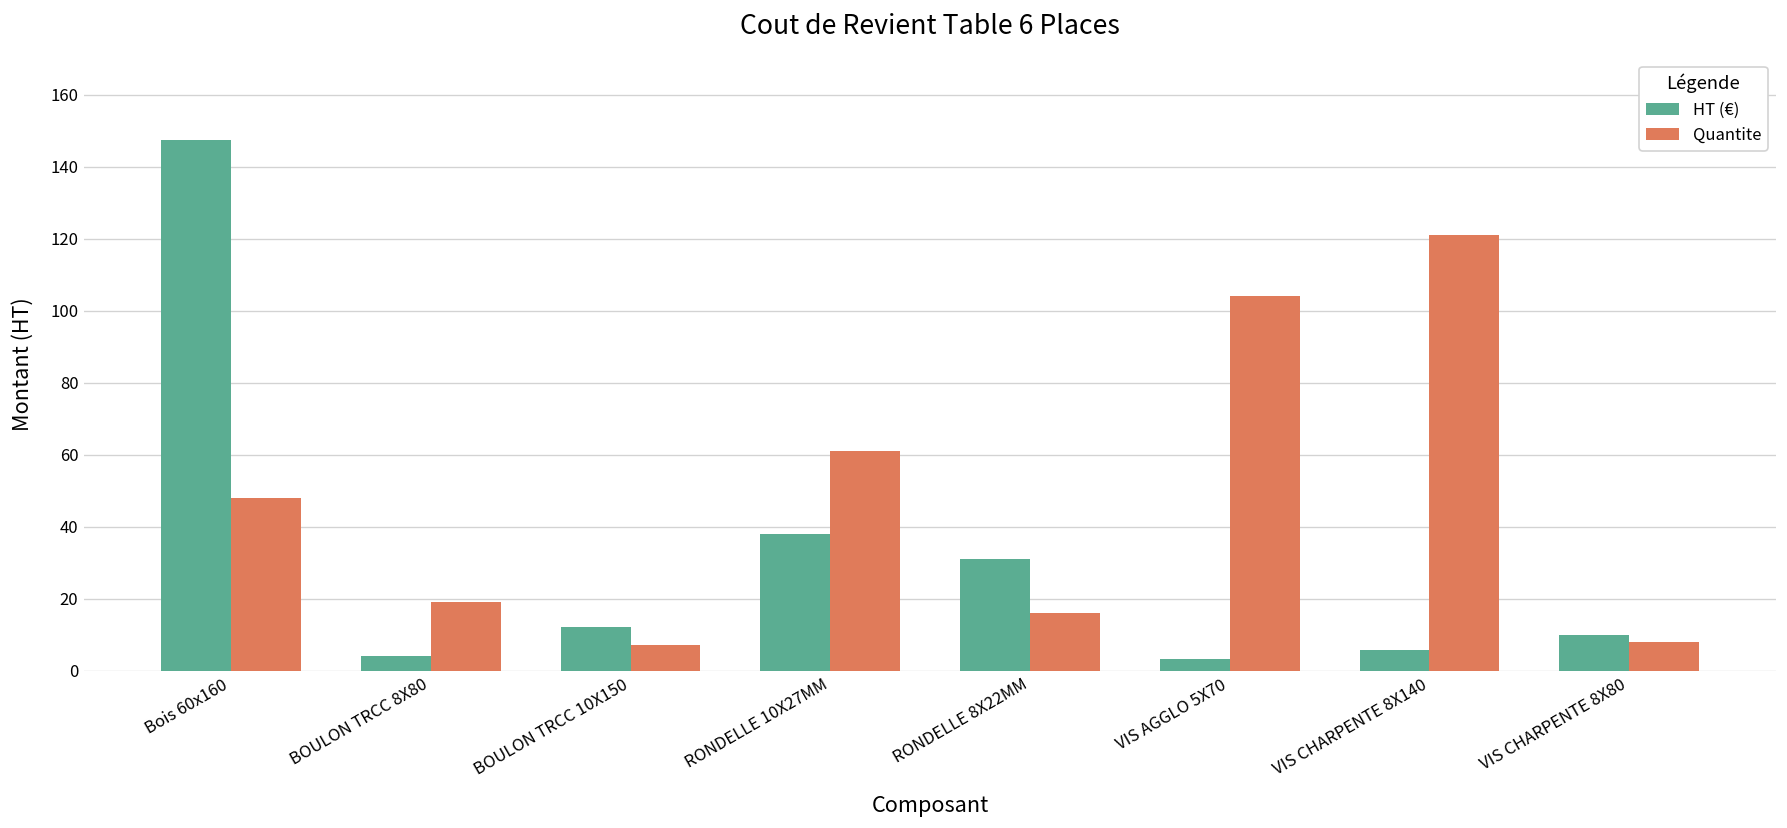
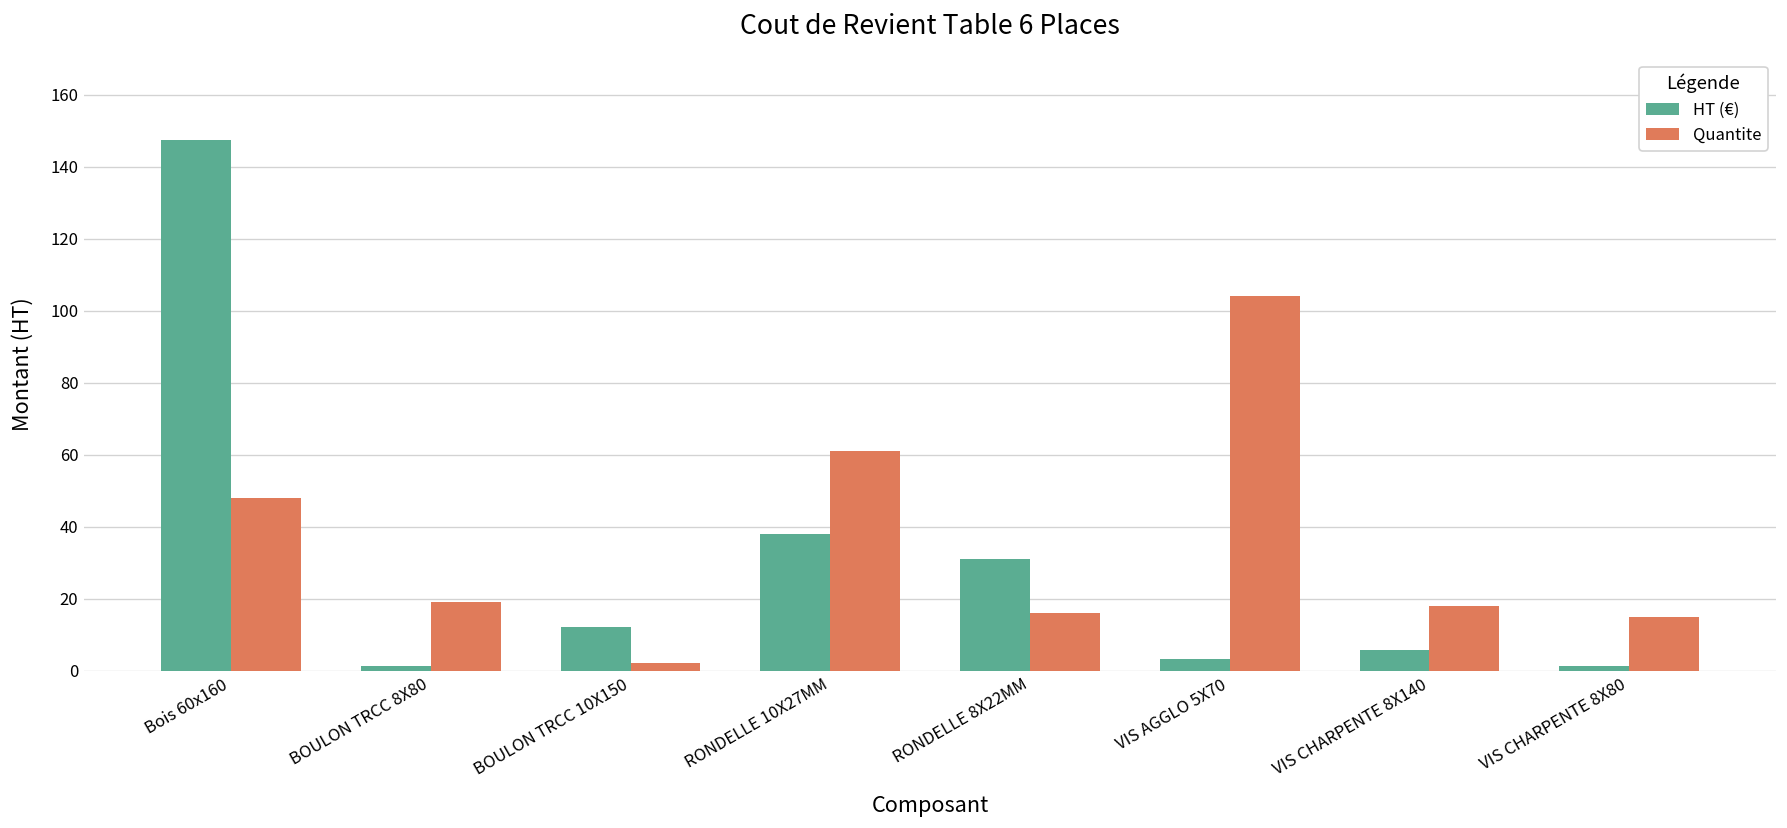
HT (€), BOULON TRCC 8X80: 4 -> 1
Quantite, BOULON TRCC 10X150: 7 -> 2
Quantite, VIS CHARPENTE 8X140: 121 -> 18
HT (€), VIS CHARPENTE 8X80: 10 -> 1
Quantite, VIS CHARPENTE 8X80: 8 -> 15
